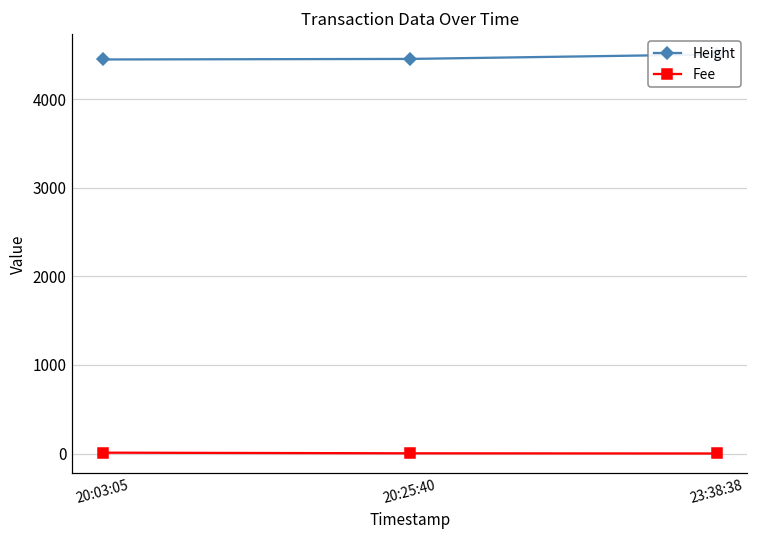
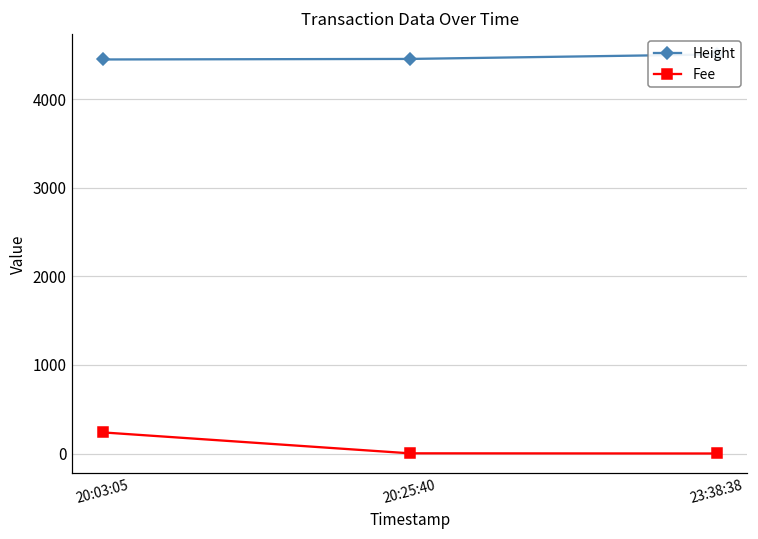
Fee, 20:03:05: 0 -> 200
